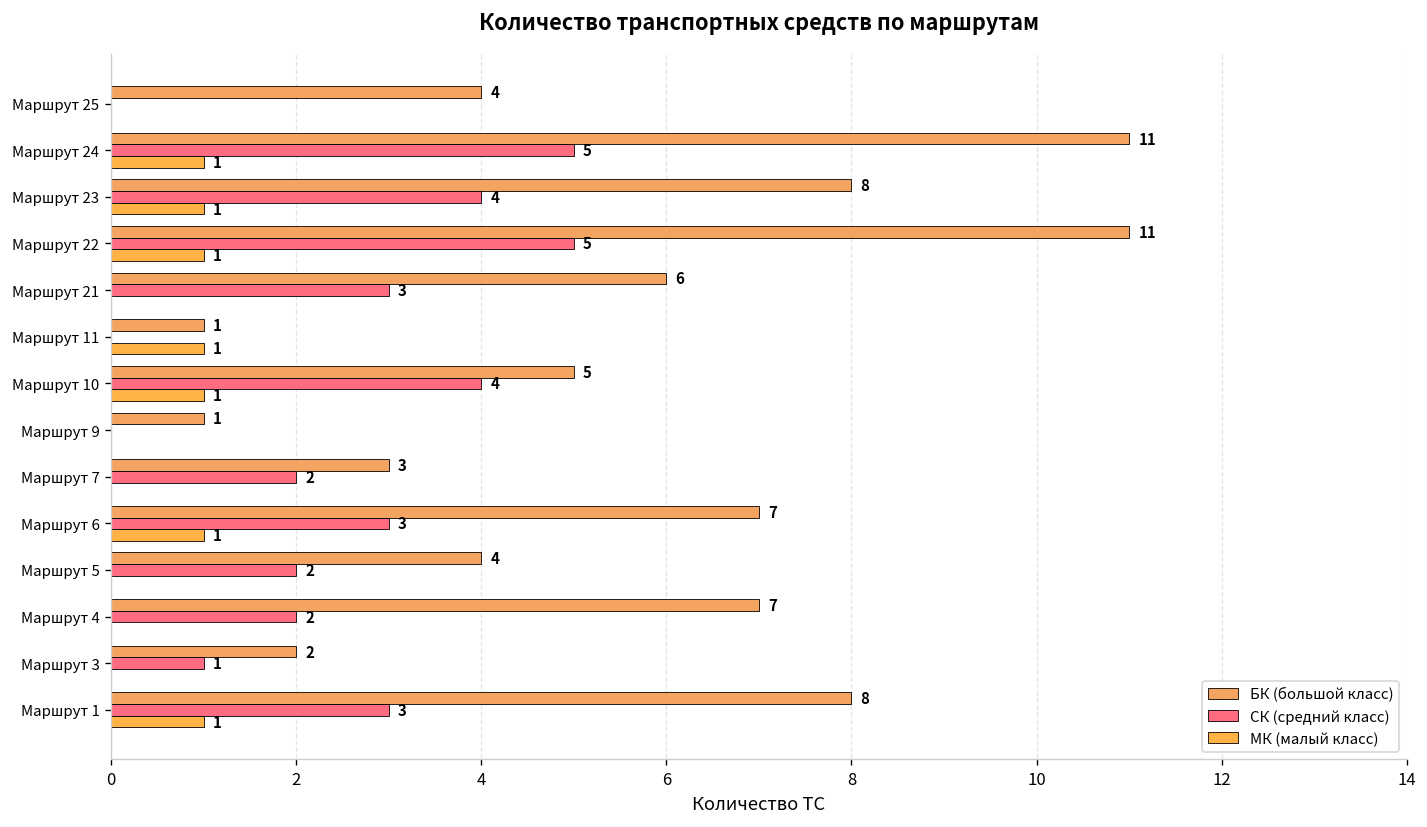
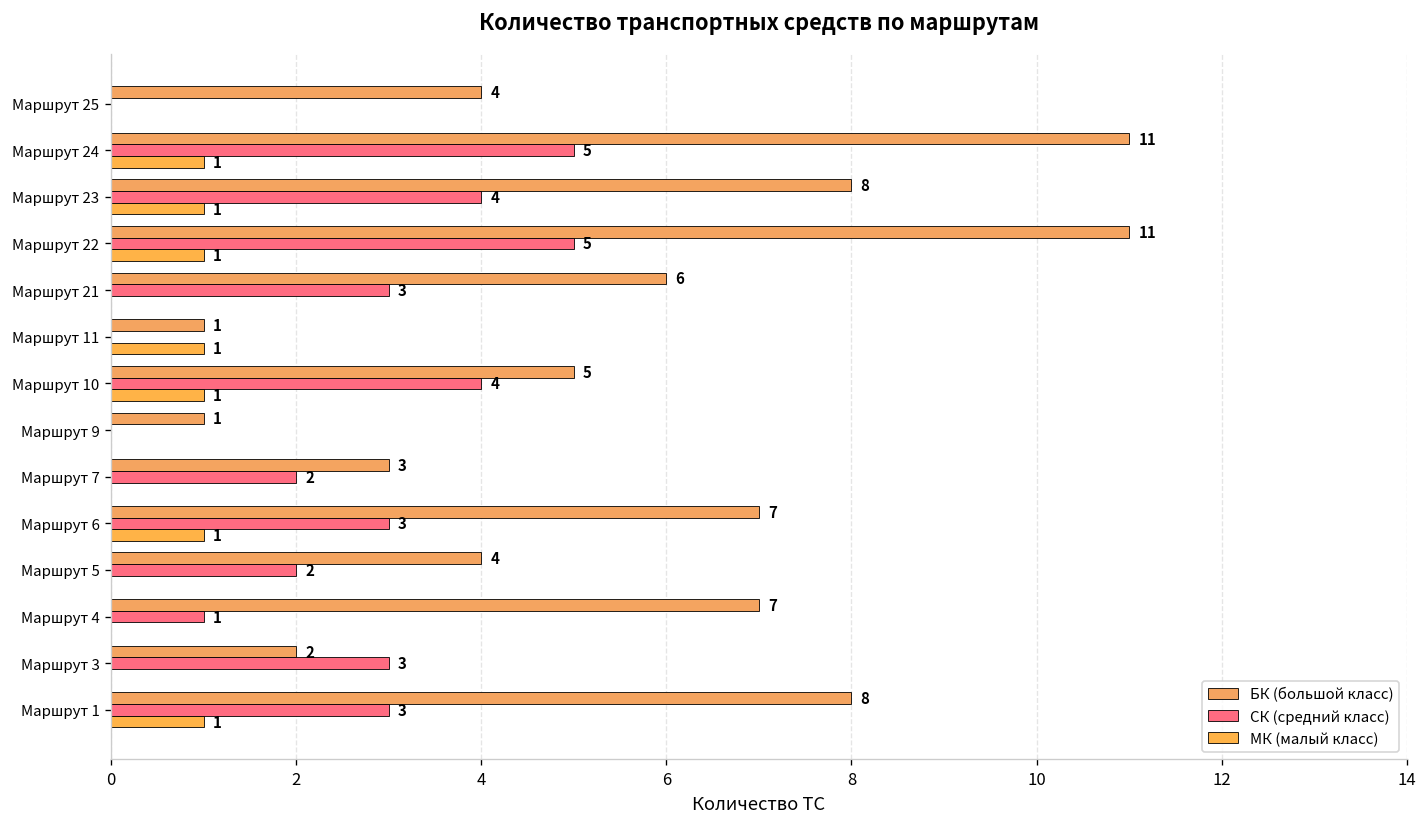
СК (средний класс), Маршрут 4: 2 -> 1
СК (средний класс), Маршрут 3: 1 -> 3
